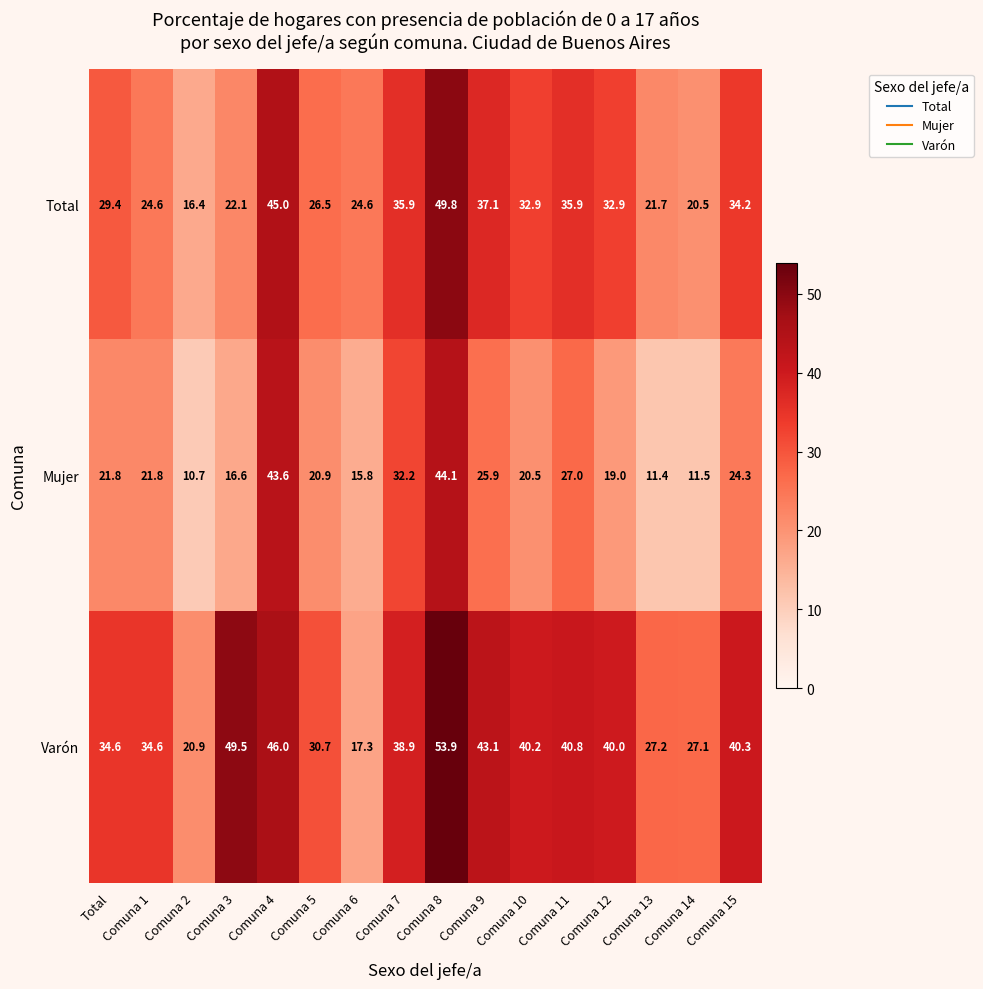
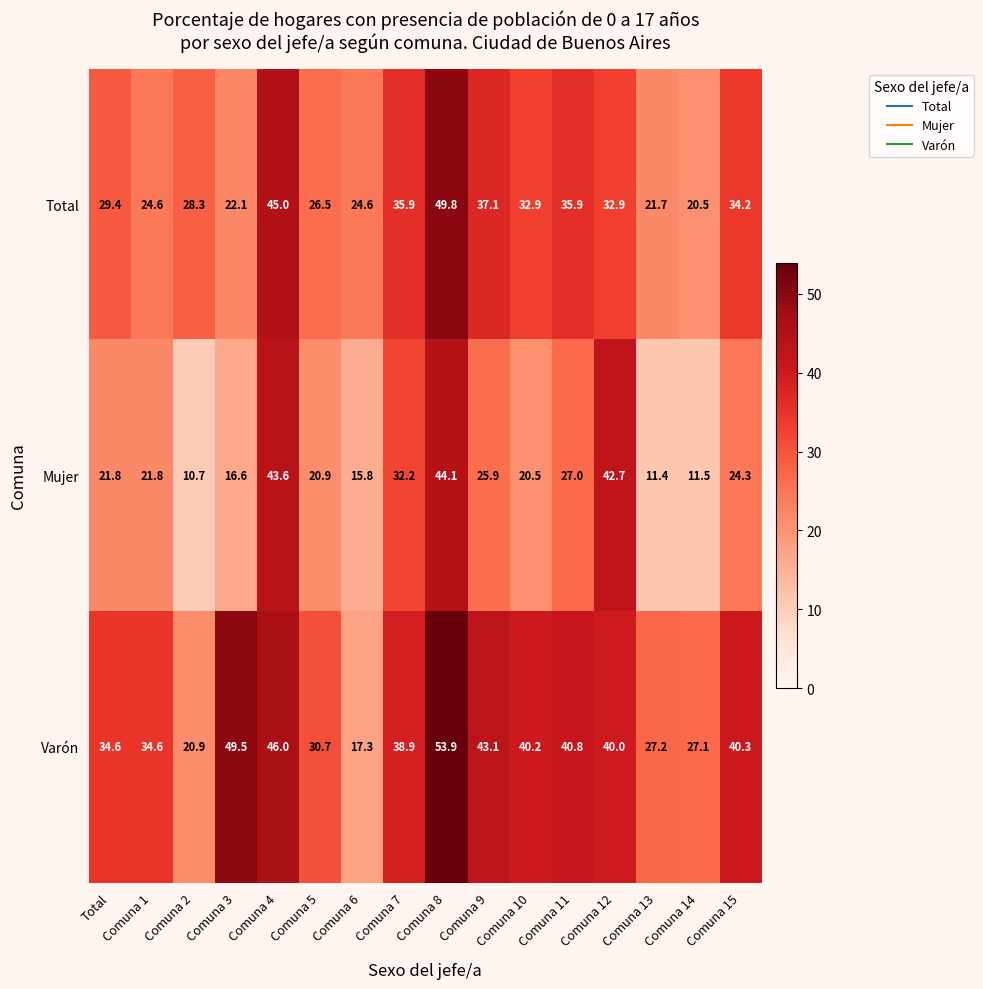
Total, Comuna 2: 16.4 -> 28.3
Mujer, Comuna 12: 19.0 -> 42.7
